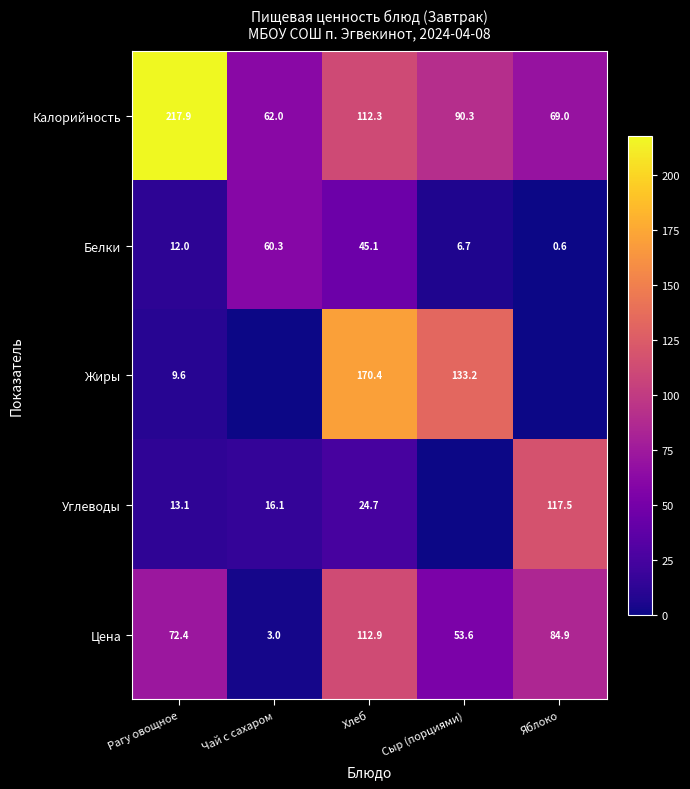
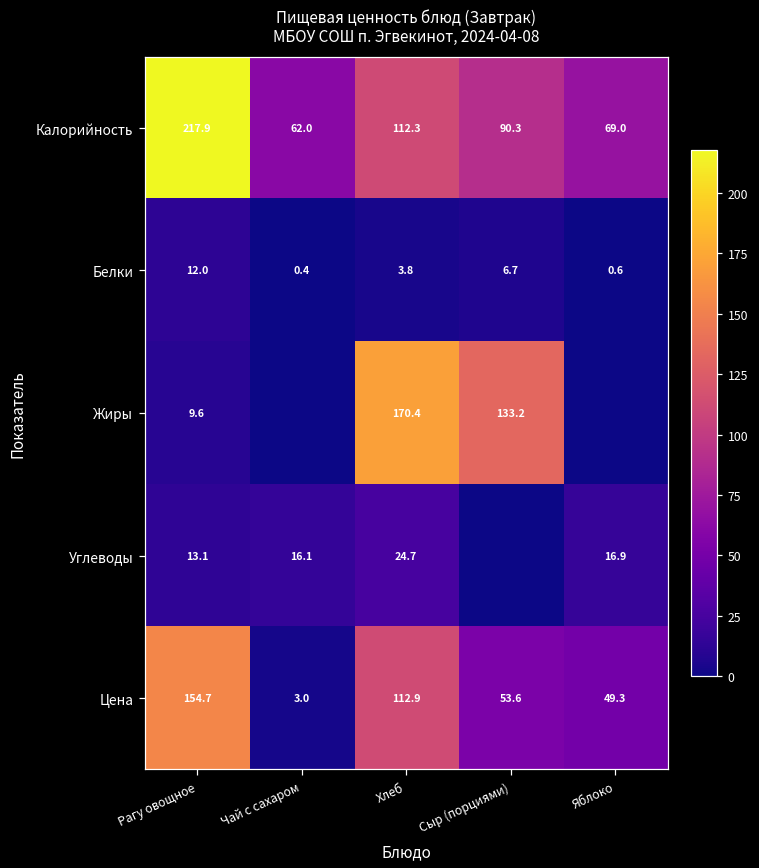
Белки, Чай с сахаром: 60.3 -> 0.4
Белки, Хлеб: 45.1 -> 3.8
Углеводы, Яблоко: 117.5 -> 16.9
Цена, Рагу овощное: 72.4 -> 154.7
Цена, Яблоко: 84.9 -> 49.3
